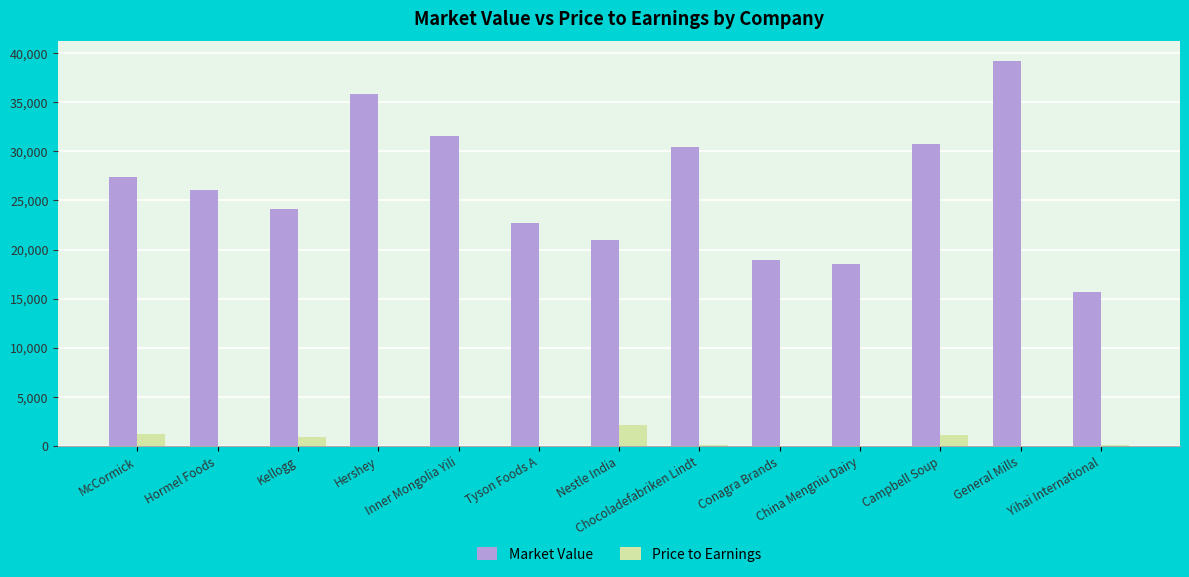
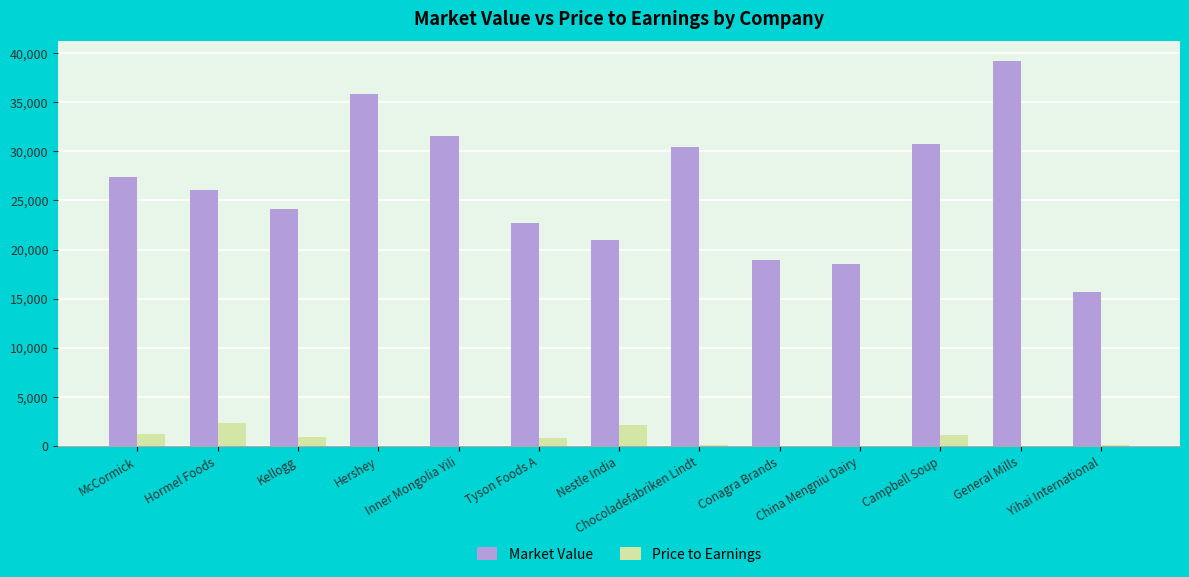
Price to Earnings, Hormel Foods: 0 -> 2,000
Price to Earnings, Tyson Foods A: 0 -> 1,000
